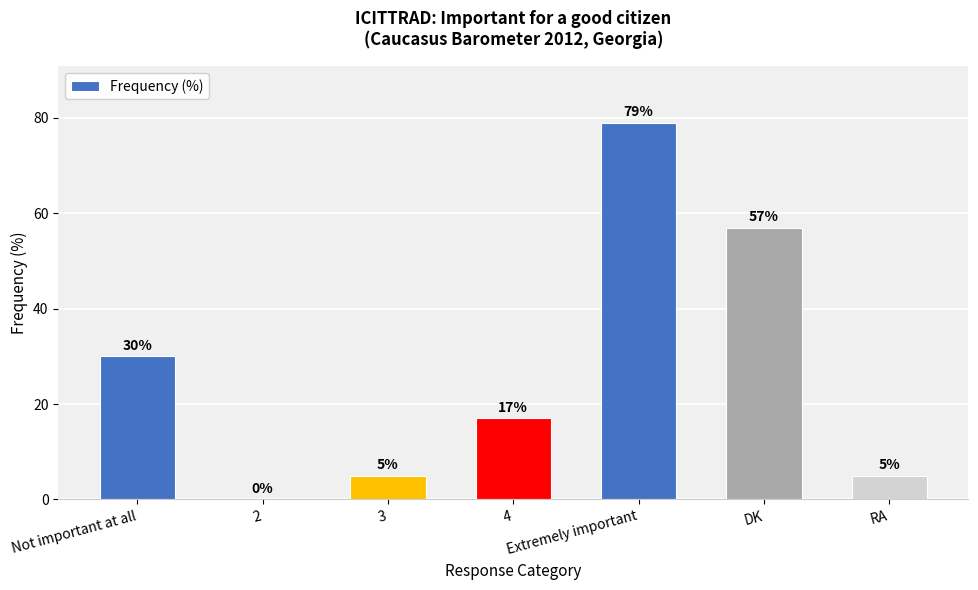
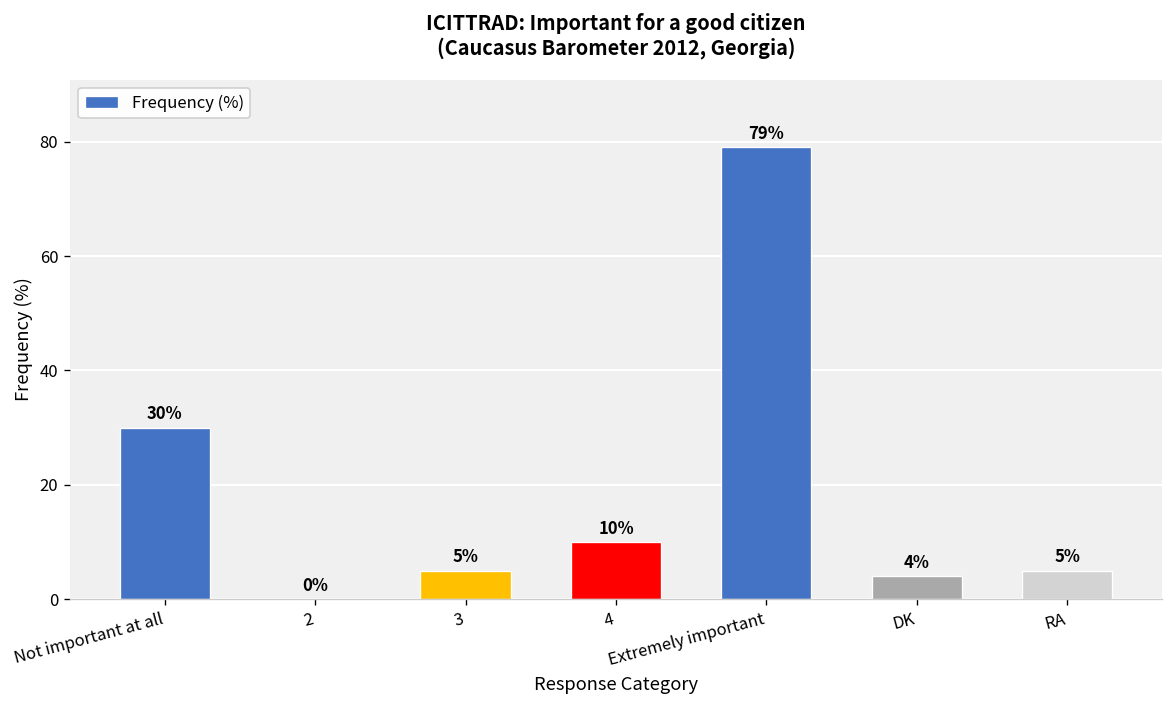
4: 17% -> 10%
DK: 57% -> 4%
